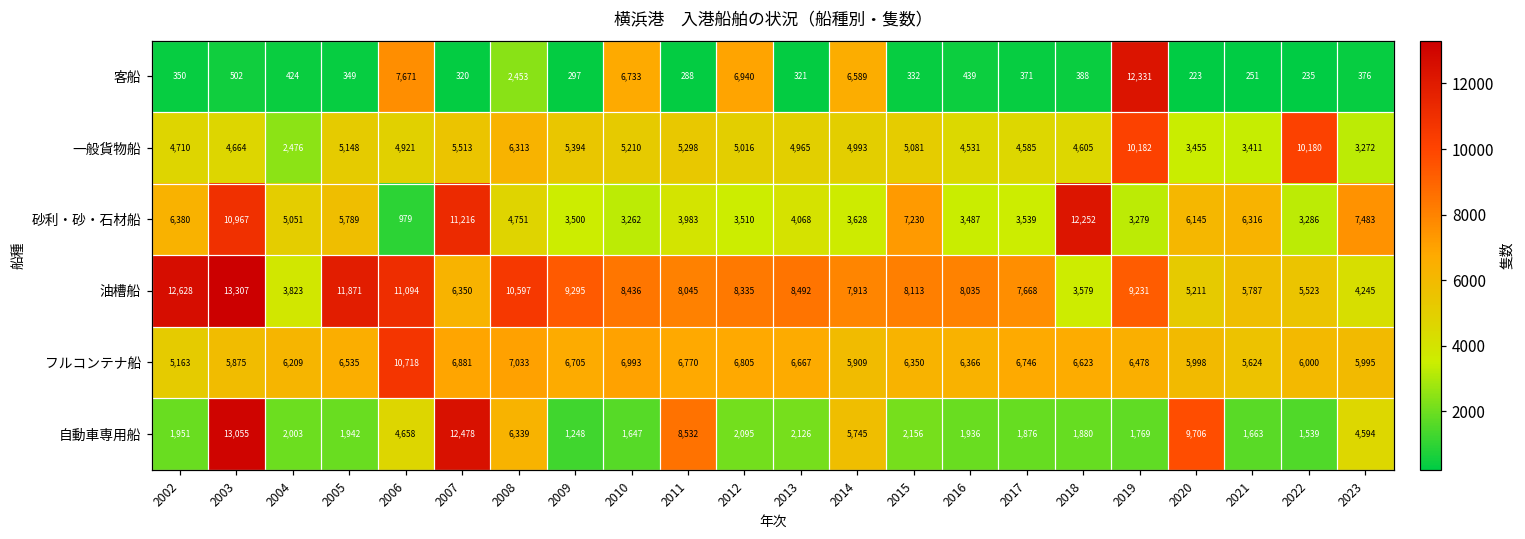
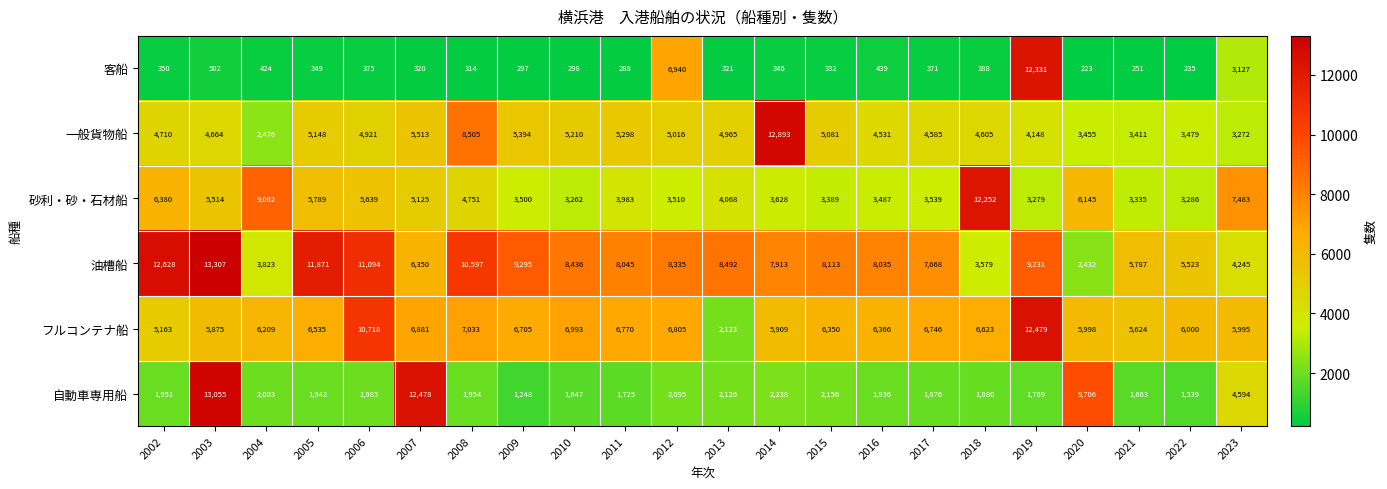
客船, 2006: 7,671 -> 375
客船, 2008: 2,453 -> 314
客船, 2010: 6,733 -> 298
客船, 2014: 6,589 -> 346
客船, 2023: 376 -> 3,127
一般貨物船, 2008: 6,313 -> 8,505
一般貨物船, 2014: 4,993 -> 12,893
一般貨物船, 2019: 10,182 -> 4,148
一般貨物船, 2022: 10,180 -> 3,479
砂利・砂・石材船, 2003: 10,967 -> 5,514
砂利・砂・石材船, 2004: 5,051 -> 9,062
砂利・砂・石材船, 2006: 979 -> 5,639
砂利・砂・石材船, 2007: 11,216 -> 5,125
砂利・砂・石材船, 2015: 7,230 -> 3,389
砂利・砂・石材船, 2021: 6,316 -> 3,335
油槽船, 2020: 5,211 -> 2,432
フルコンテナ船, 2013: 6,667 -> 2,123
フルコンテナ船, 2019: 6,478 -> 12,479
自動車専用船, 2006: 4,658 -> 1,985
自動車専用船, 2008: 6,339 -> 1,954
自動車専用船, 2011: 8,532 -> 1,725
自動車専用船, 2014: 5,745 -> 2,238
